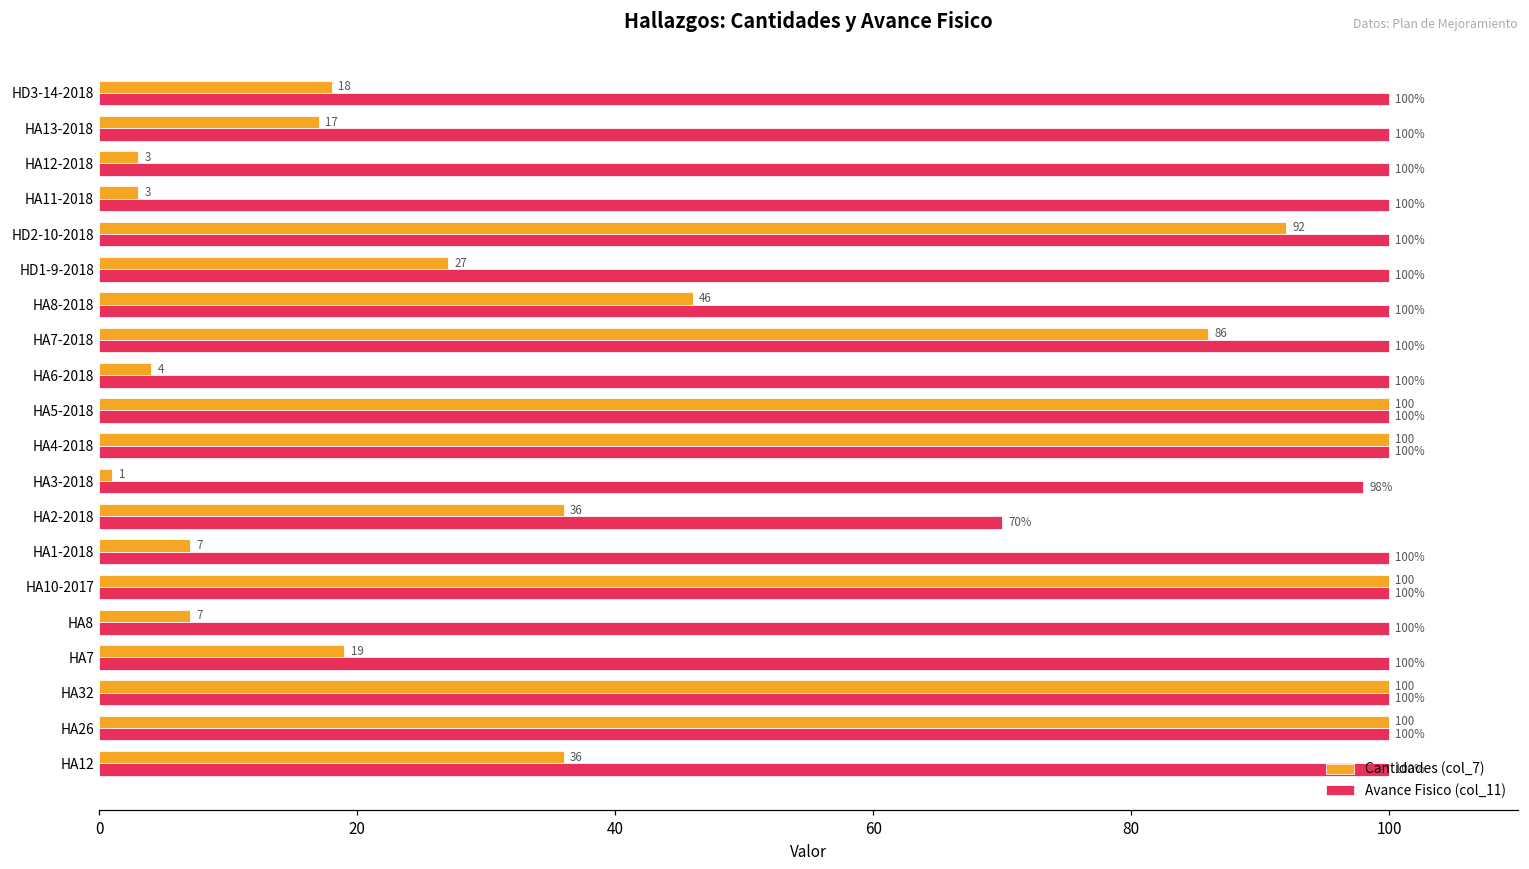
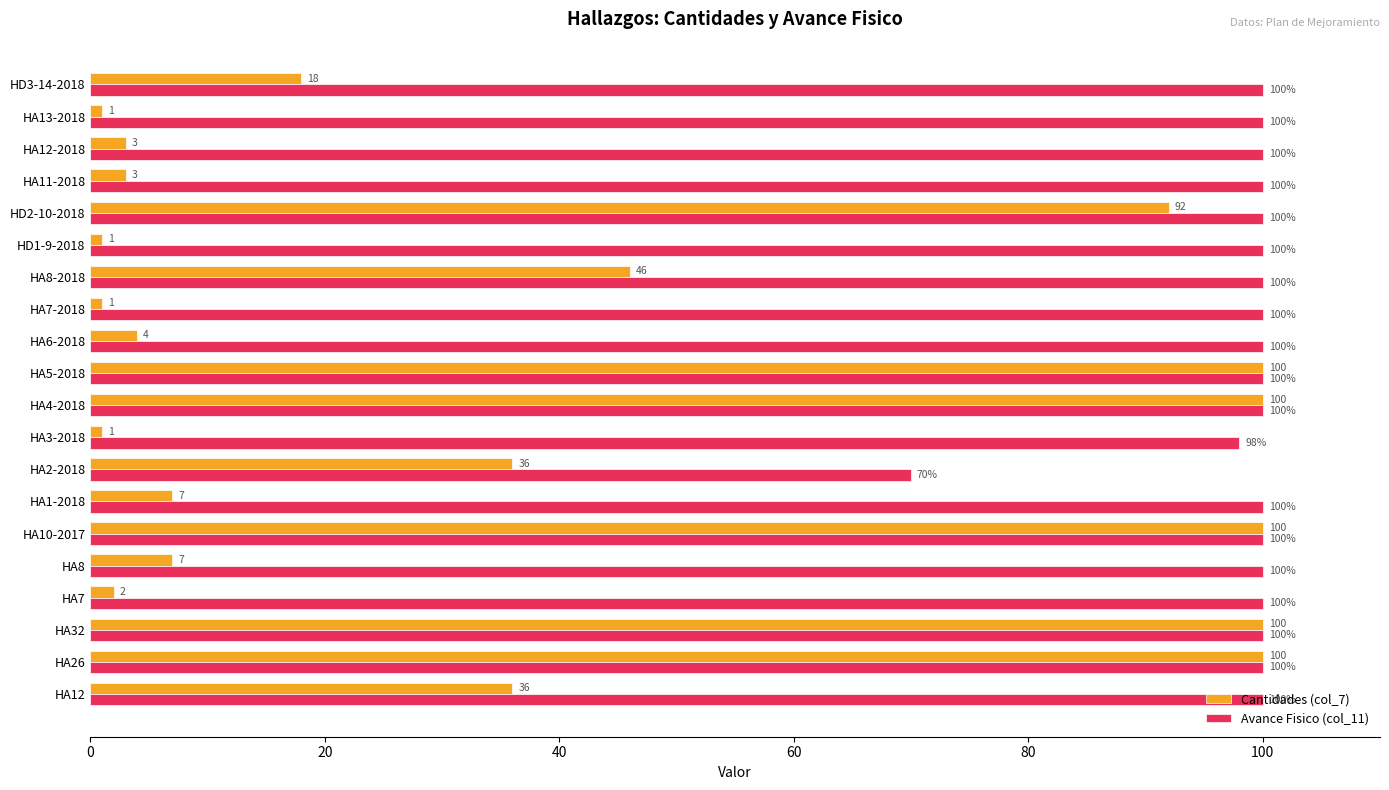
Cantidades (col_7), HA13-2018: 17 -> 1
Cantidades (col_7), HD1-9-2018: 27 -> 1
Cantidades (col_7), HA7-2018: 86 -> 1
Cantidades (col_7), HA7: 19 -> 2
